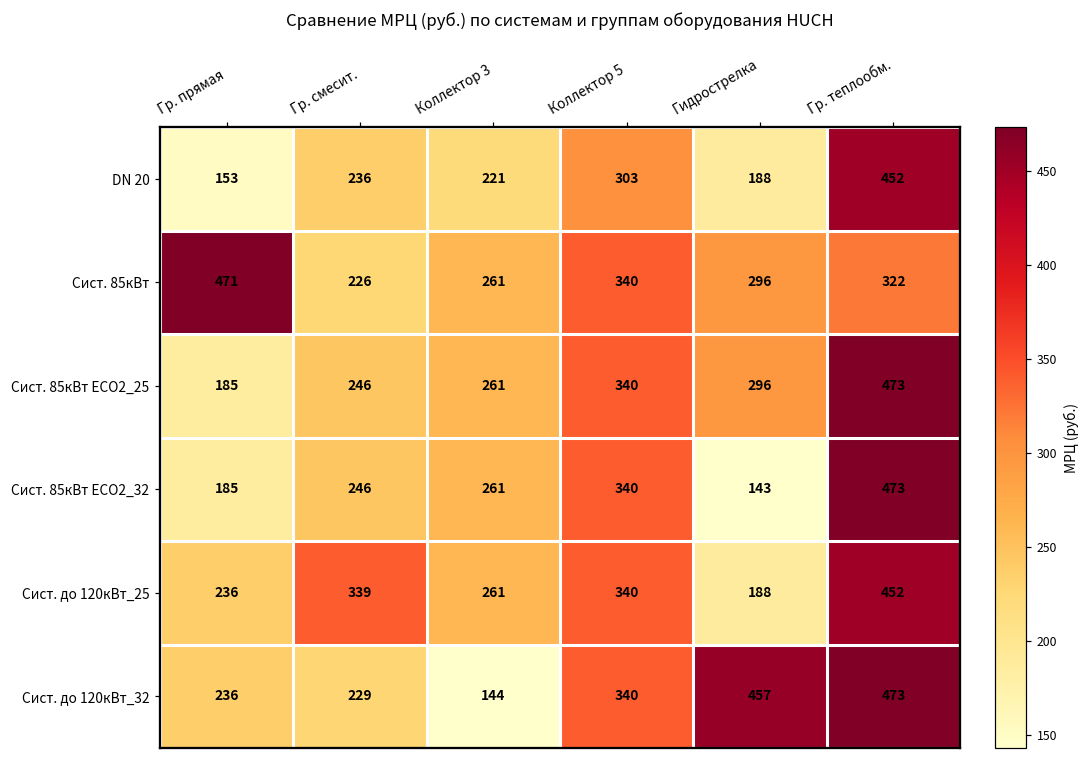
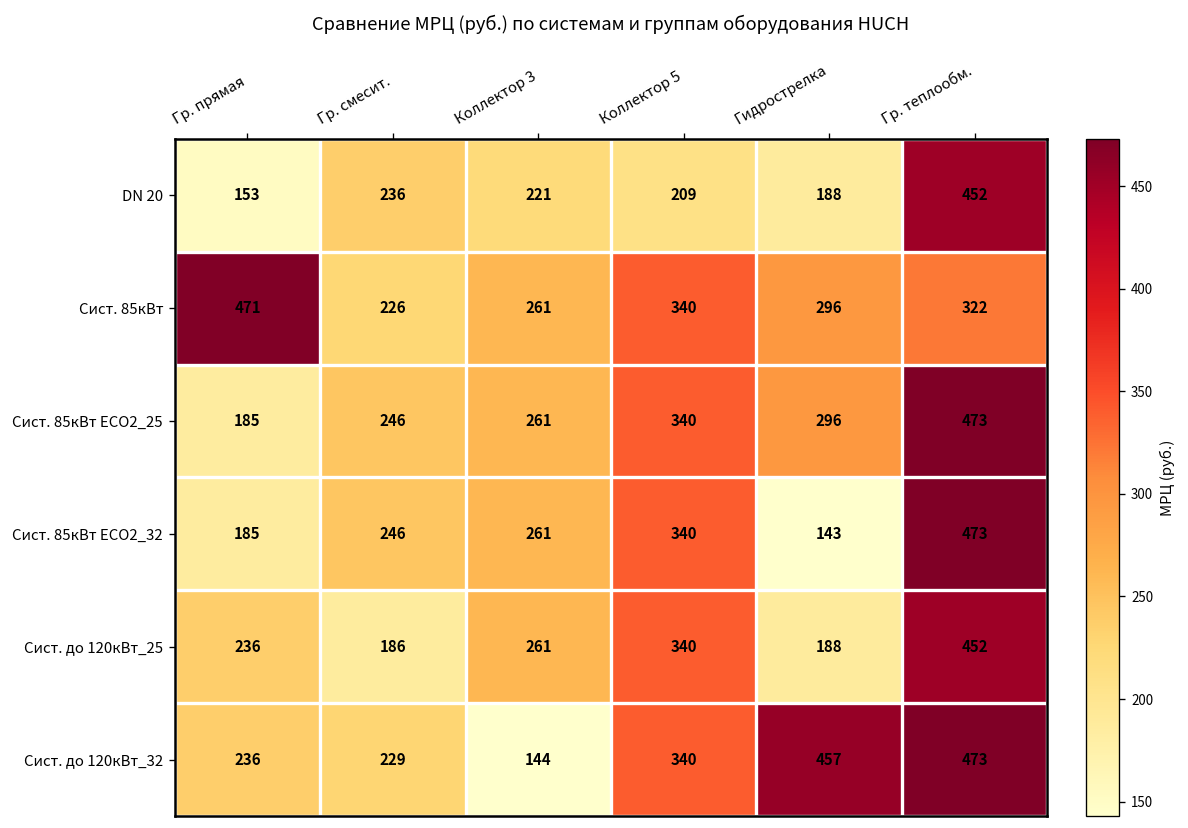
DN 20, Коллектор 5: 303 -> 209
Сист. до 120кВт_25, Гр. смесит.: 339 -> 186
